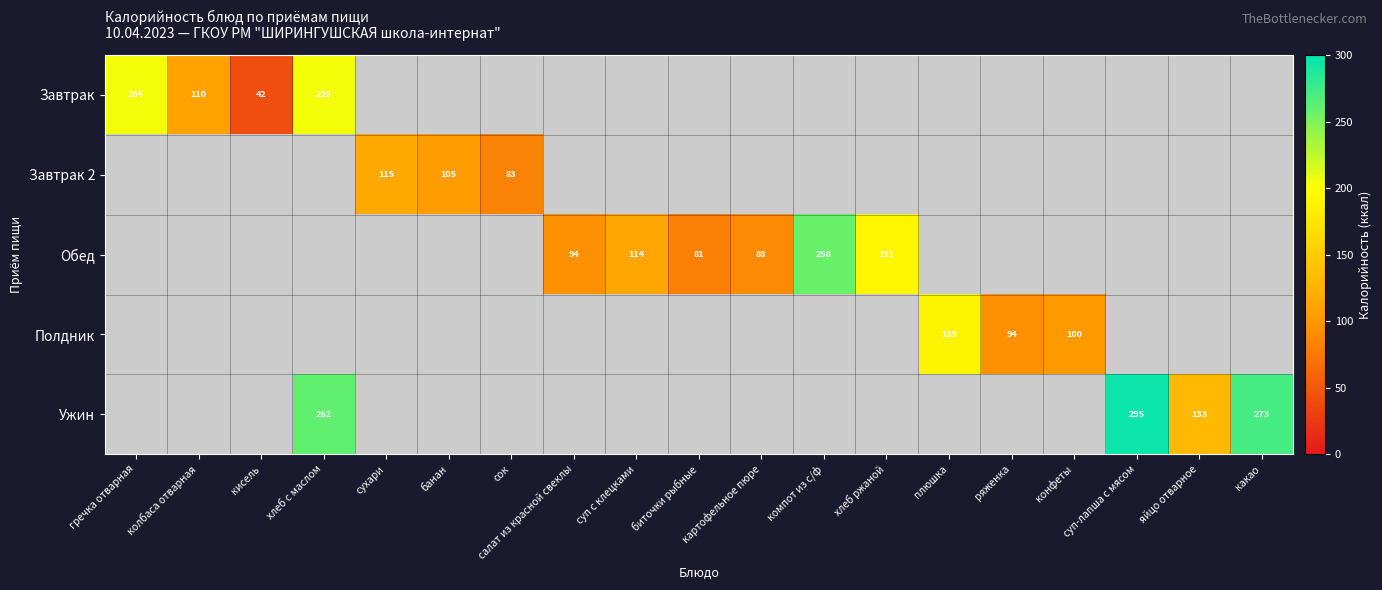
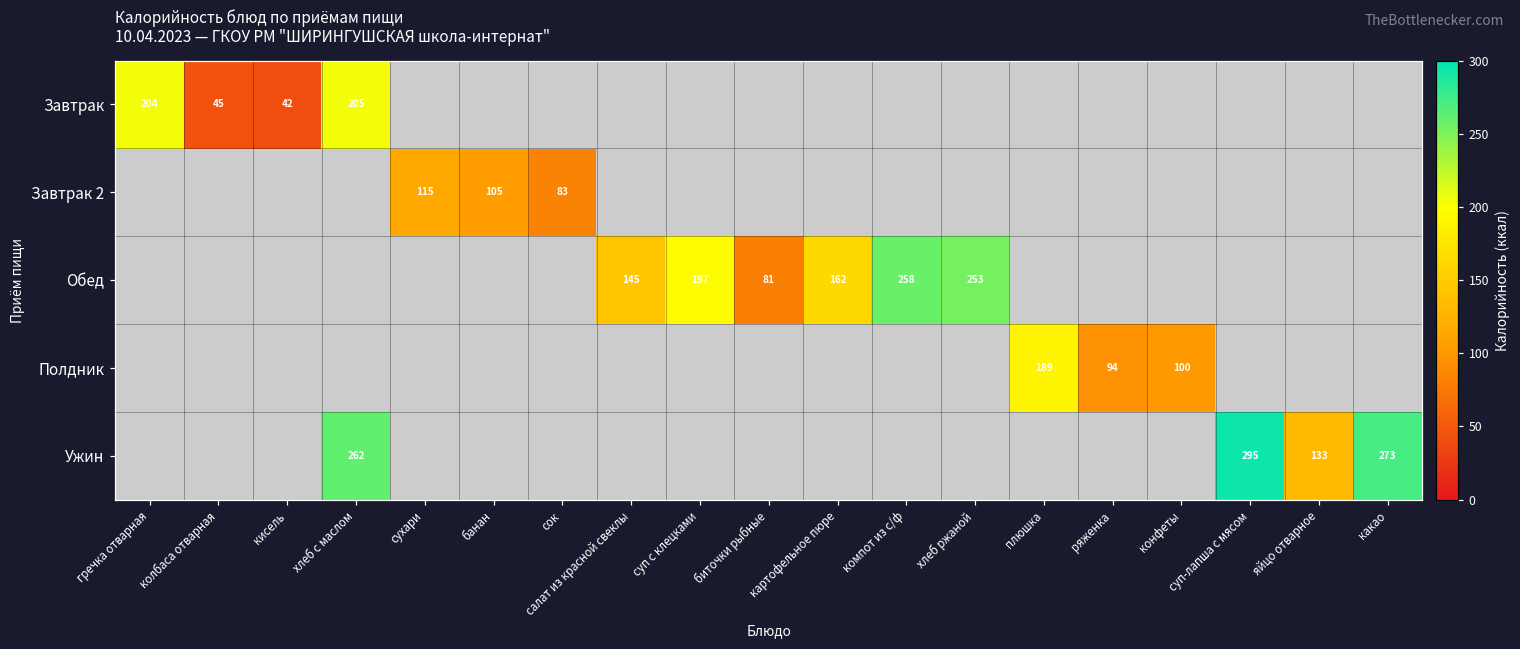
Завтрак, колбаса отварная: 110 -> 45
Обед, салат из красной свеклы: 94 -> 145
Обед, суп с клецками: 114 -> 197
Обед, картофельное пюре: 88 -> 162
Обед, хлеб ржаной: 191 -> 253
